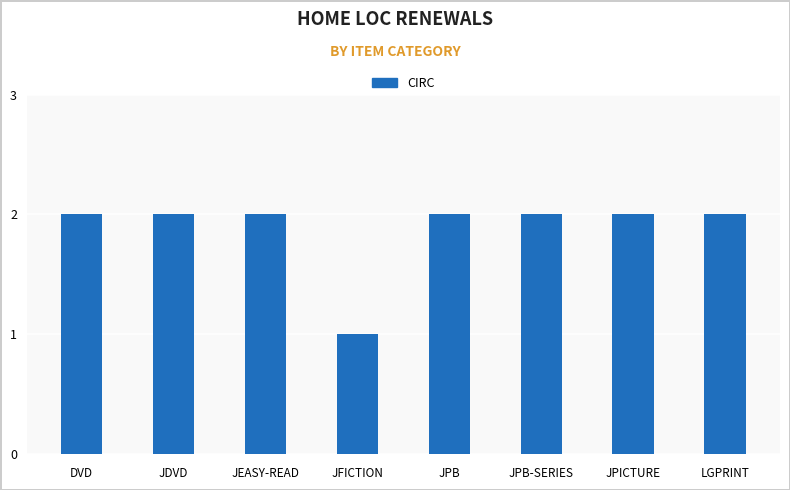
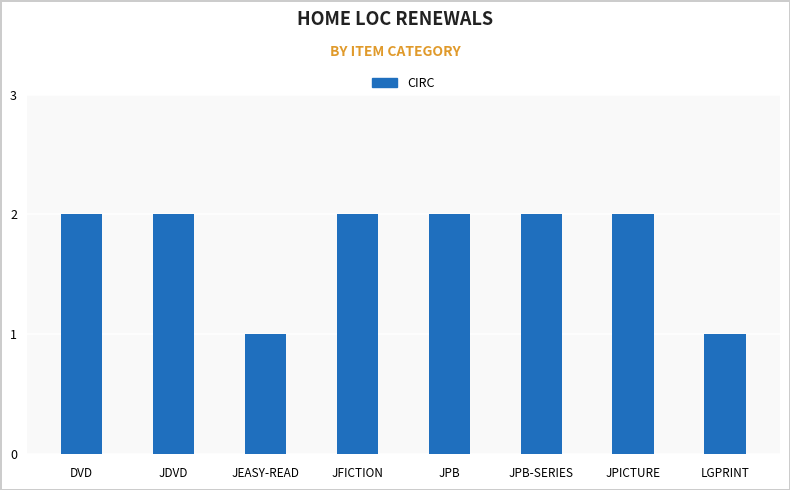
JEASY-READ: 2 -> 1
JFICTION: 1 -> 2
LGPRINT: 2 -> 1
